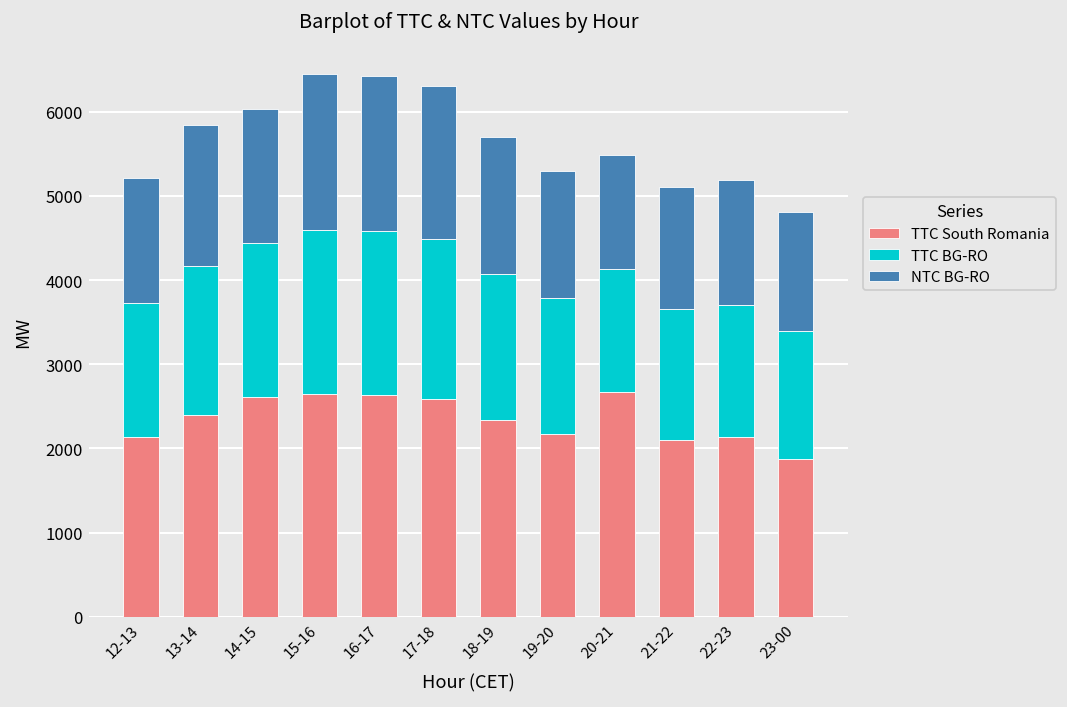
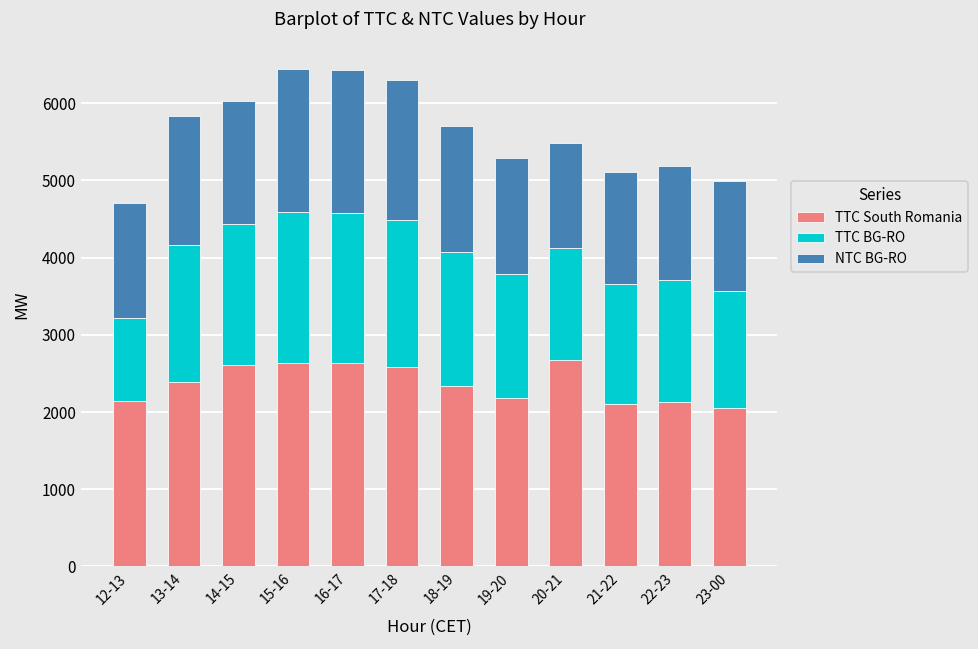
TTC BG-RO, 12-13: 1600 -> 1100
TTC South Romania, 23-00: 1900 -> 2100
